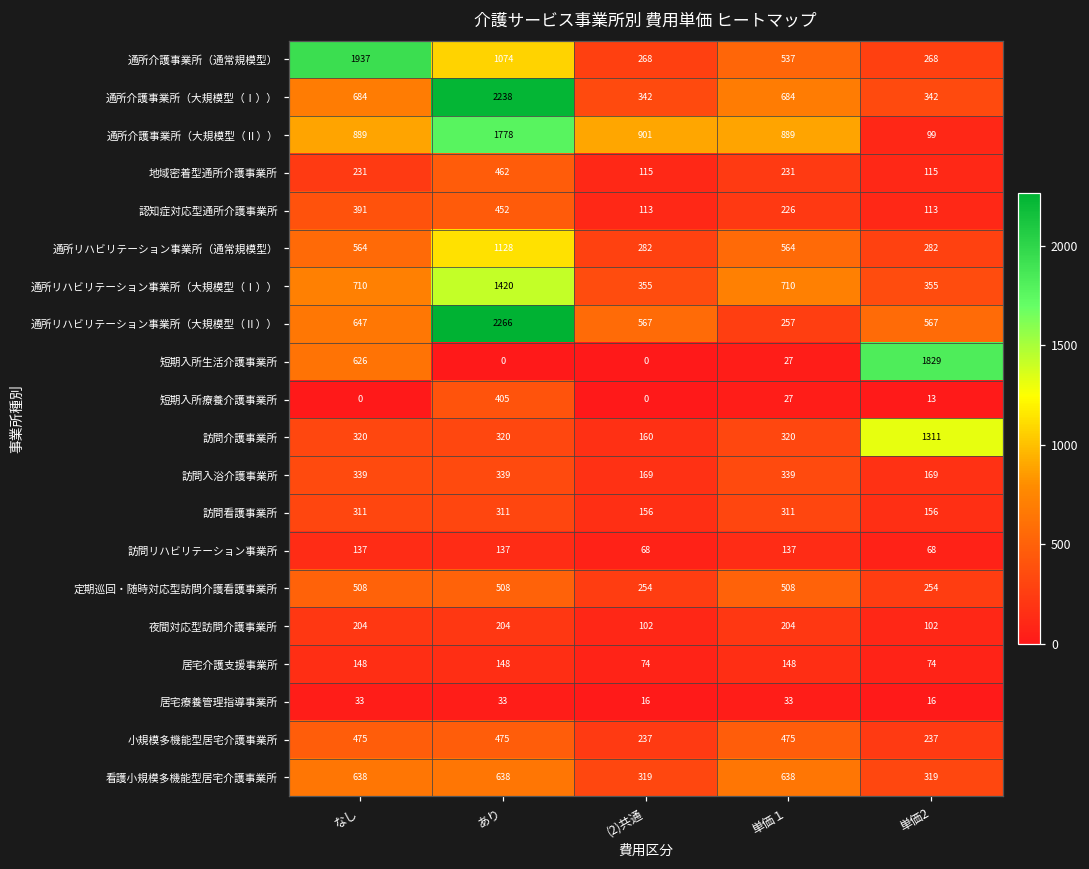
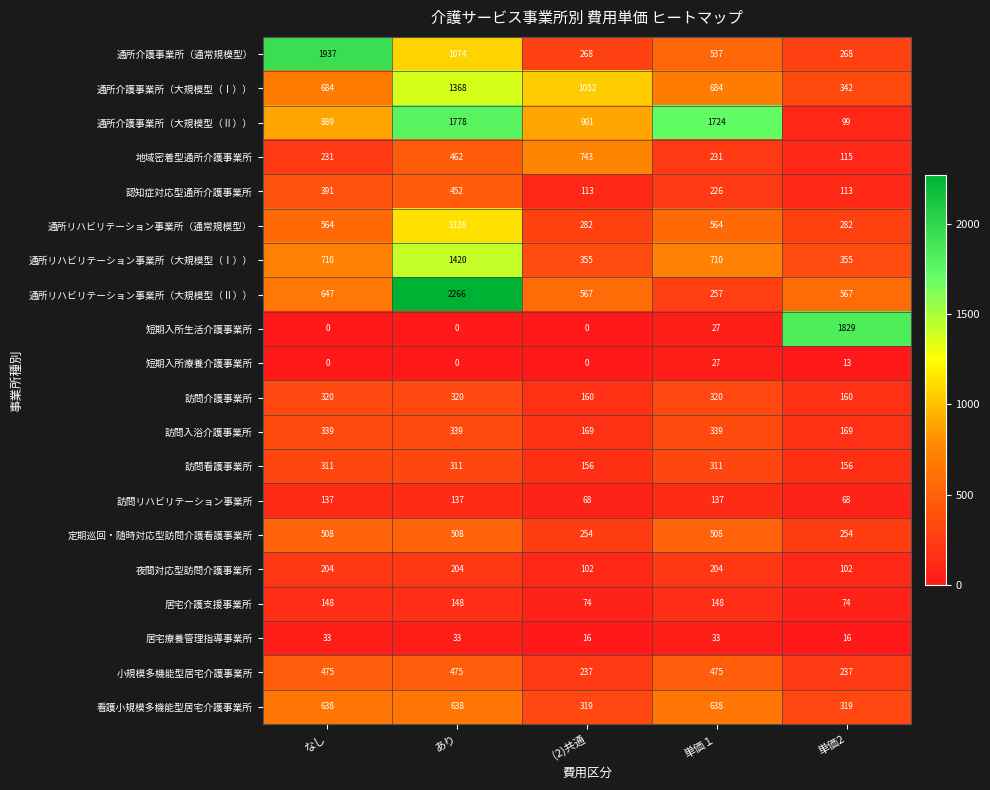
通所介護事業所（大規模型（Ⅰ））, あり: 2238 -> 1368
通所介護事業所（大規模型（Ⅰ））, (2)共通: 342 -> 1052
通所介護事業所（大規模型（Ⅱ））, 単価１: 889 -> 1724
地域密着型通所介護事業所, (2)共通: 115 -> 743
短期入所生活介護事業所, なし: 626 -> 0
短期入所療養介護事業所, あり: 405 -> 0
訪問介護事業所, 単価2: 1311 -> 160
